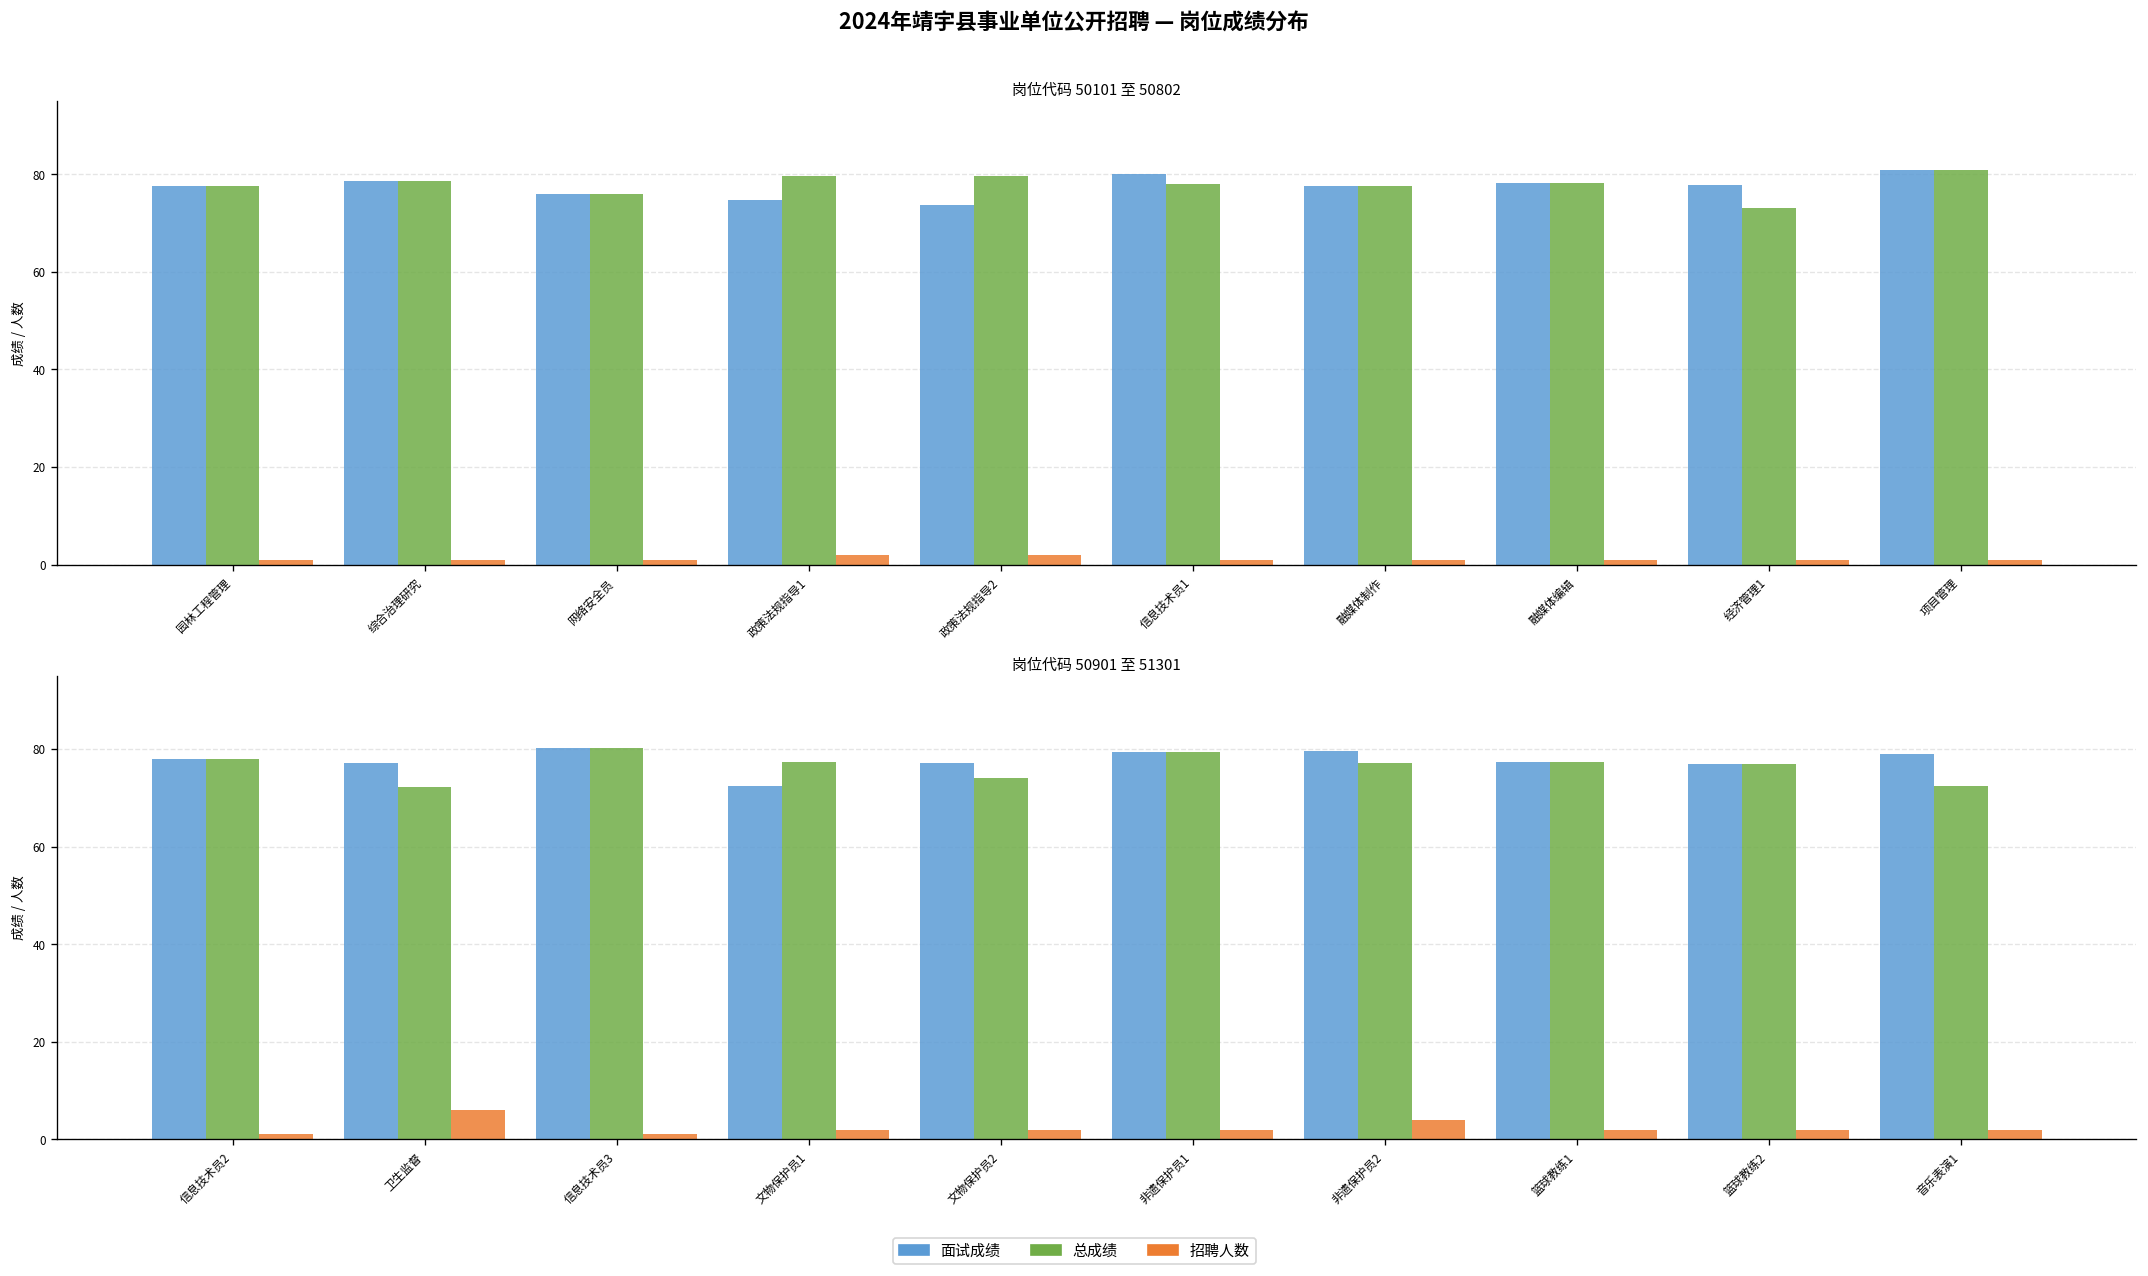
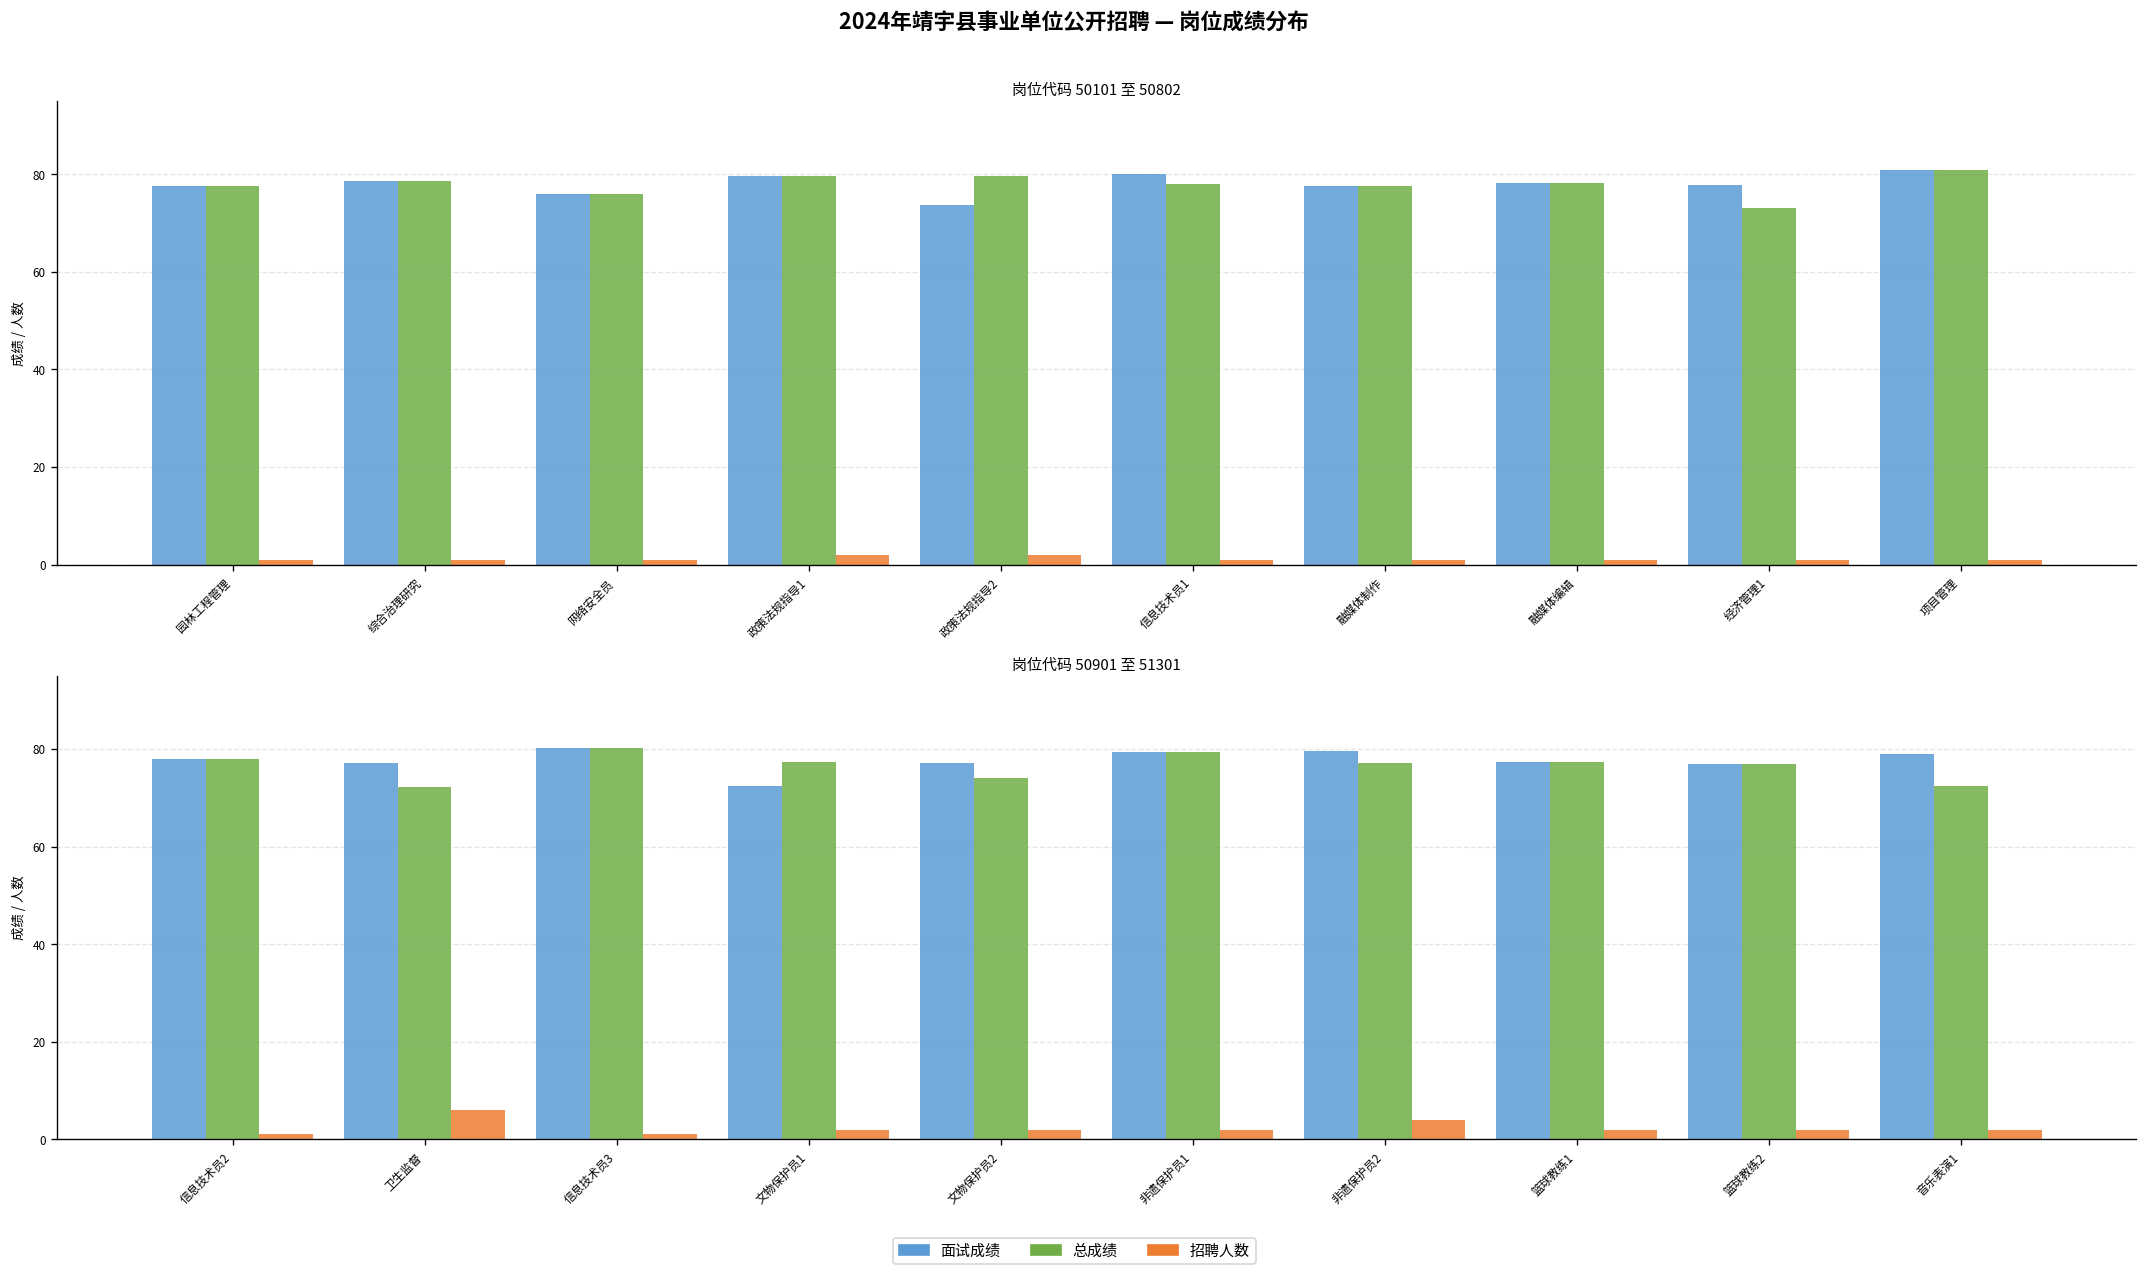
岗位代码 50101 至 50802, 面试成绩, 政策法规指导1: 75 -> 80
